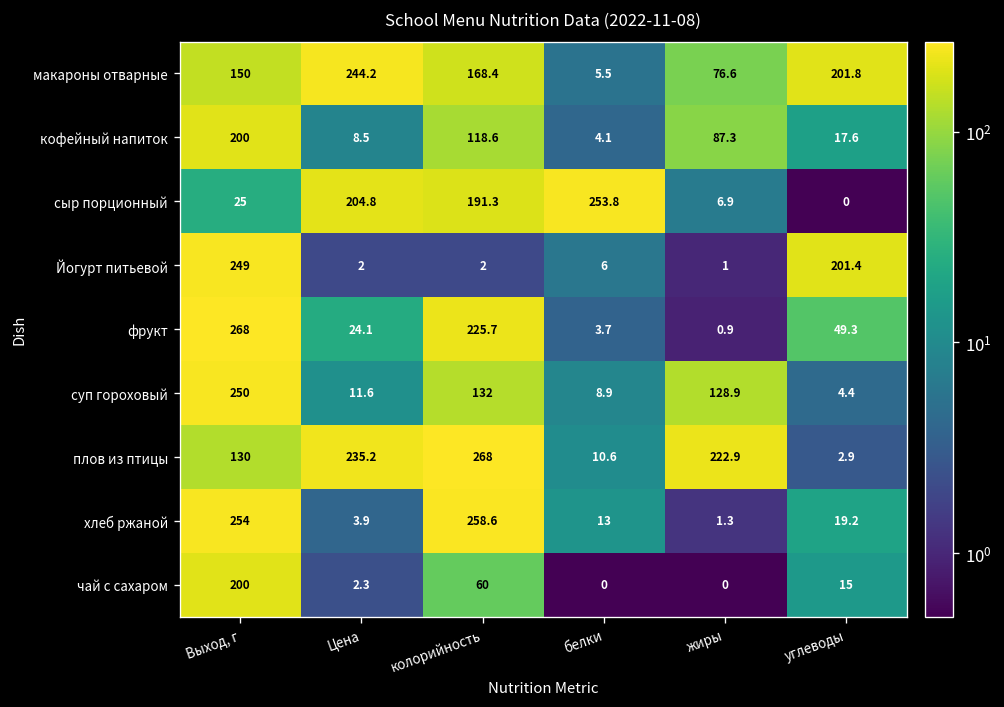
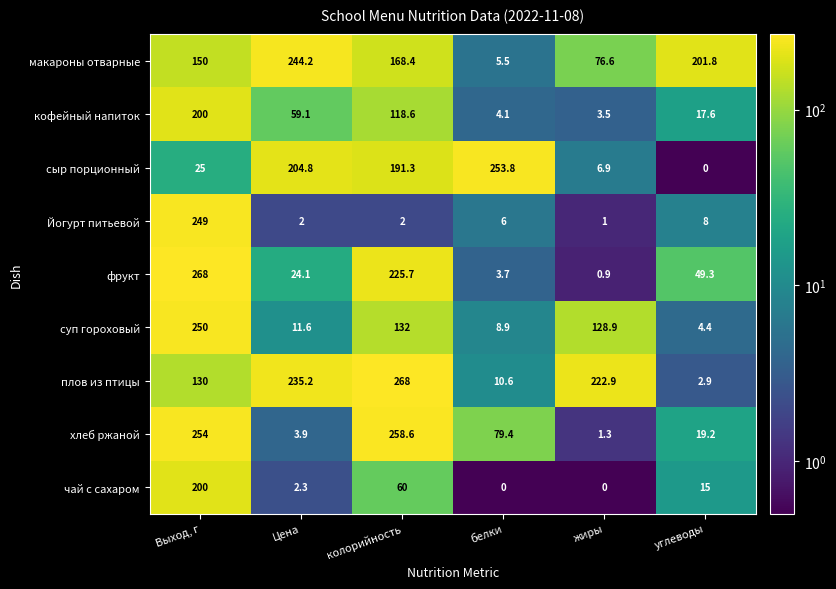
кофейный напиток, Цена: 8.5 -> 59.1
кофейный напиток, жиры: 87.3 -> 3.5
Йогурт питьевой, углеводы: 201.4 -> 8
хлеб ржаной, белки: 13 -> 79.4
